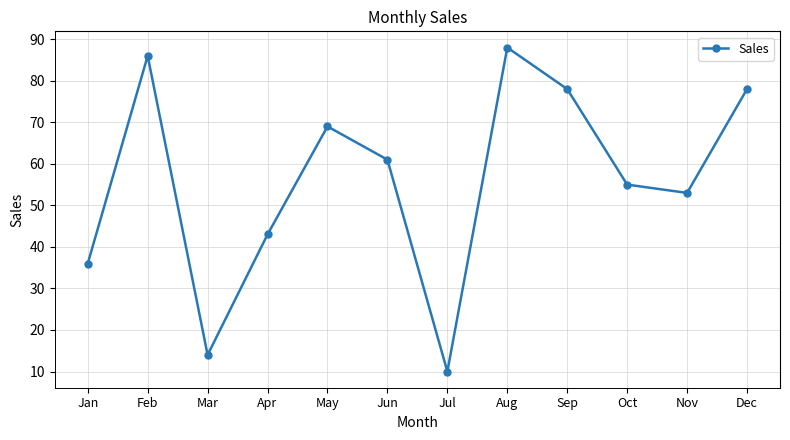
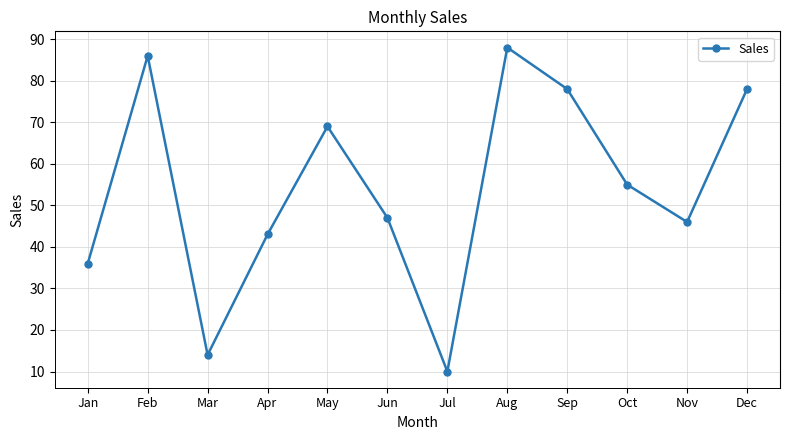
Jun: 61 -> 47
Nov: 53 -> 46
